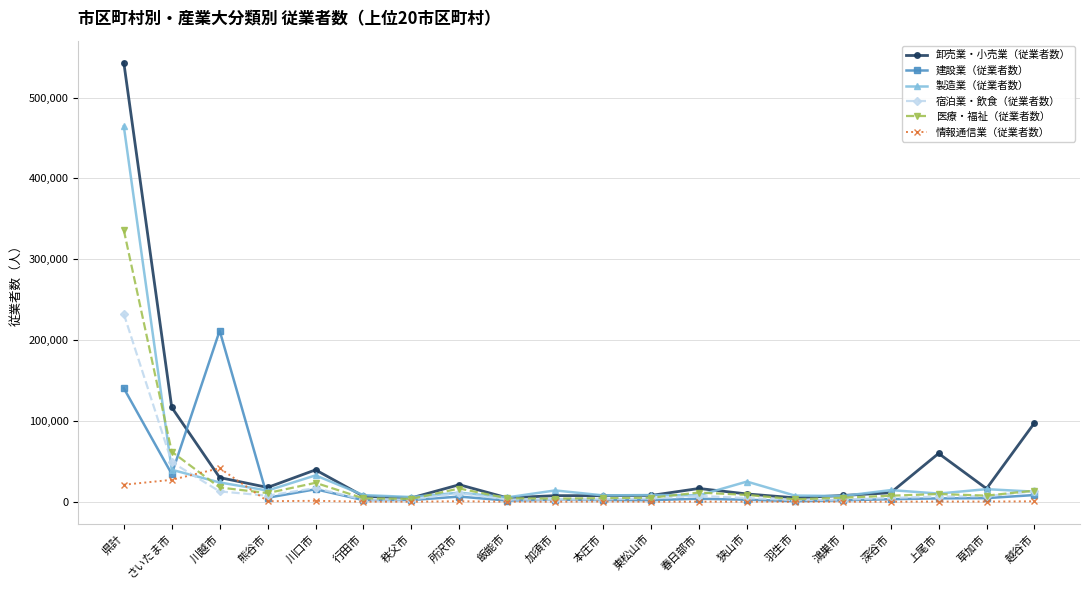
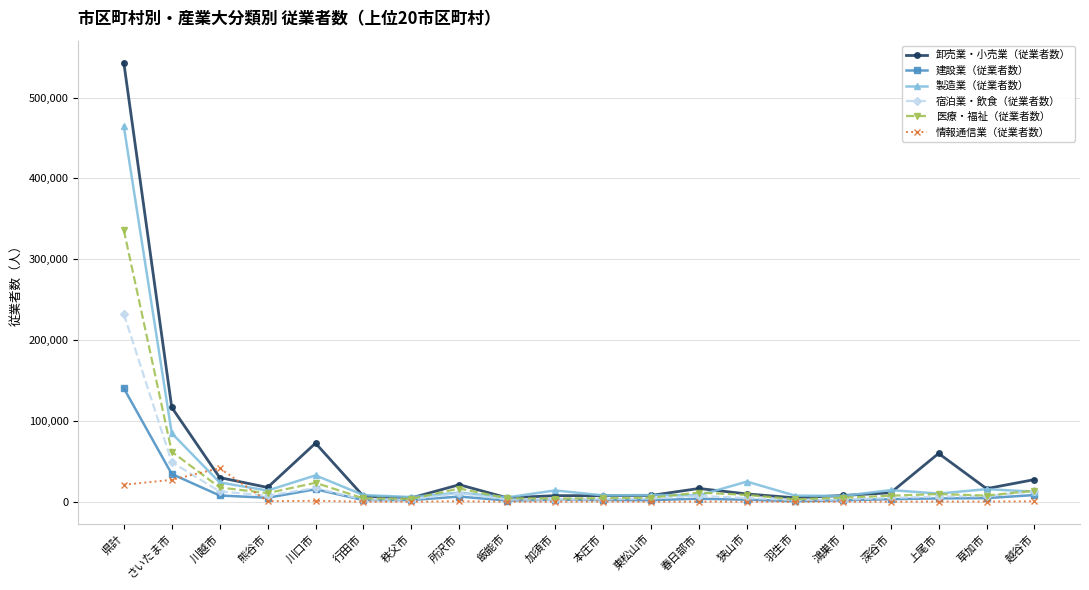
製造業（従業者数）, さいたま市: 40,000 -> 80,000
建設業（従業者数）, 川越市: 210,000 -> 10,000
卸売業・小売業（従業者数）, 川口市: 40,000 -> 70,000
卸売業・小売業（従業者数）, 越谷市: 100,000 -> 30,000
